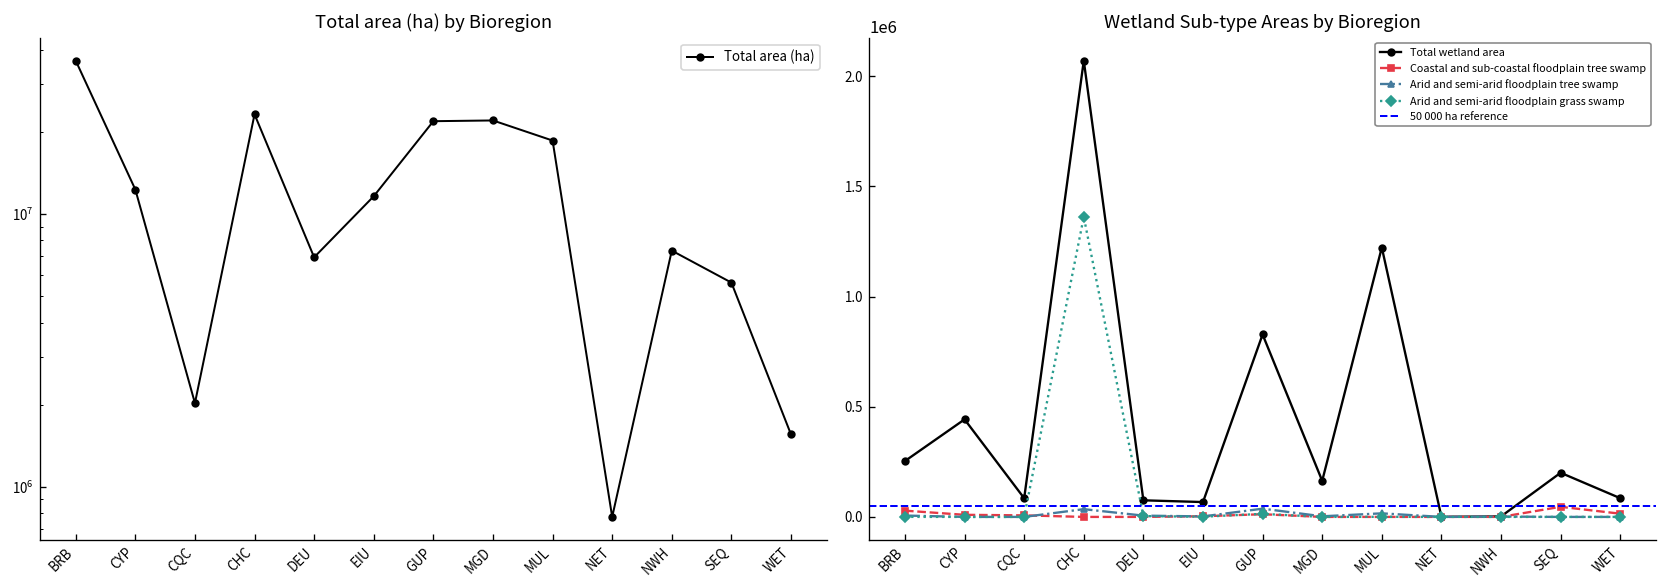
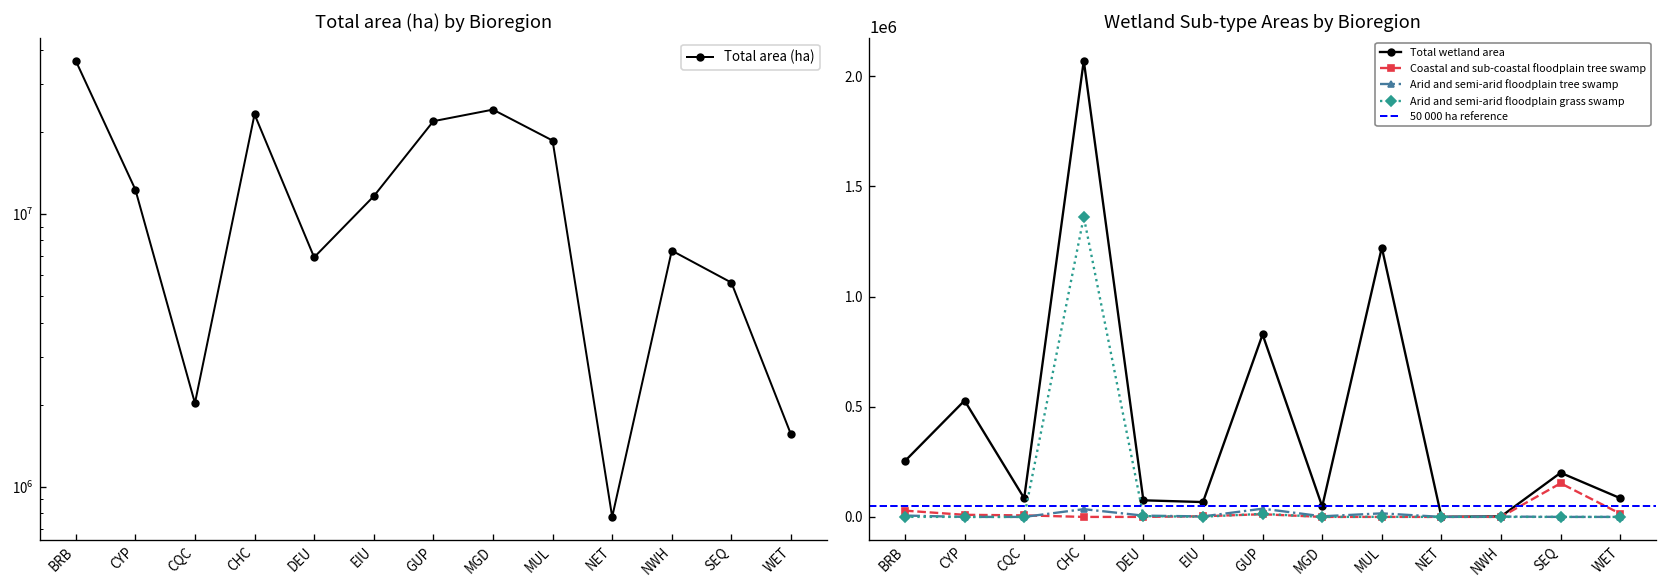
Total area (ha) by Bioregion, MGD: 22000000 -> 24000000
Wetland Sub-type Areas by Bioregion, Total wetland area, CYP: 440000 -> 530000
Wetland Sub-type Areas by Bioregion, Total wetland area, MGD: 160000 -> 50000
Wetland Sub-type Areas by Bioregion, Coastal and sub-coastal floodplain tree swamp, SEQ: 50000 -> 150000
